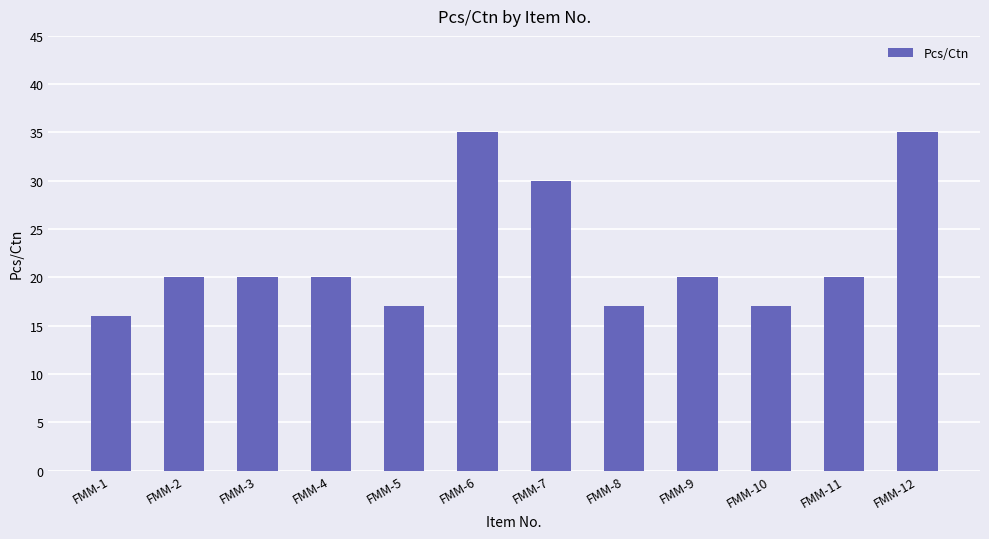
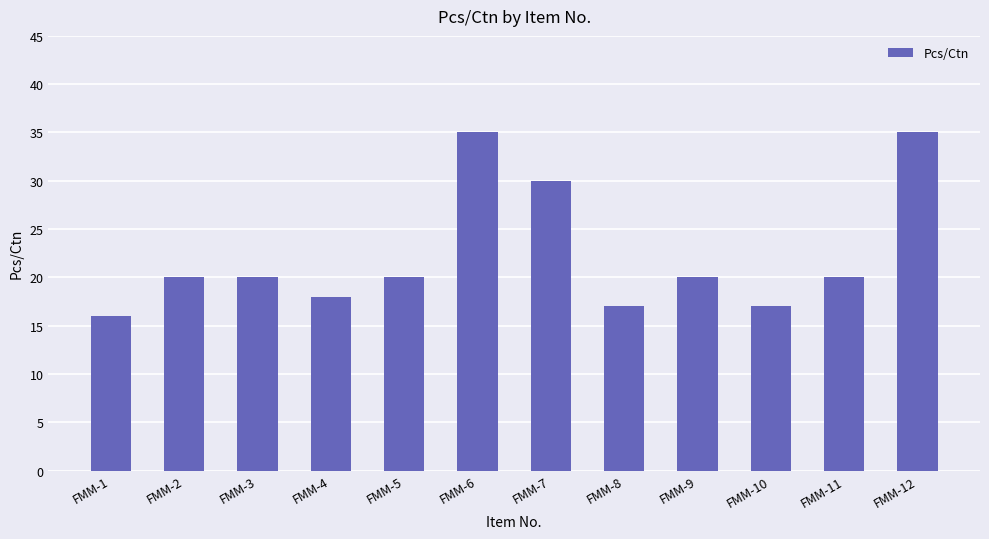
FMM-4: 20 -> 18
FMM-5: 17 -> 20
